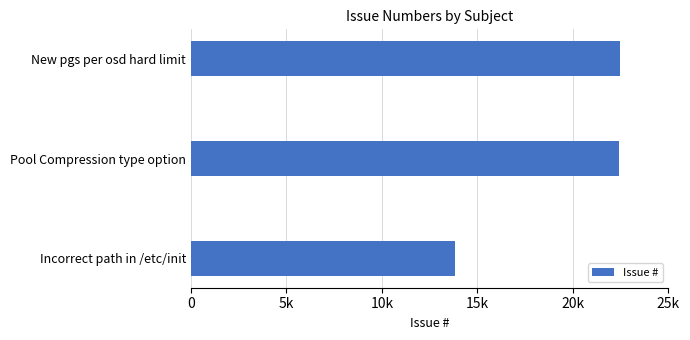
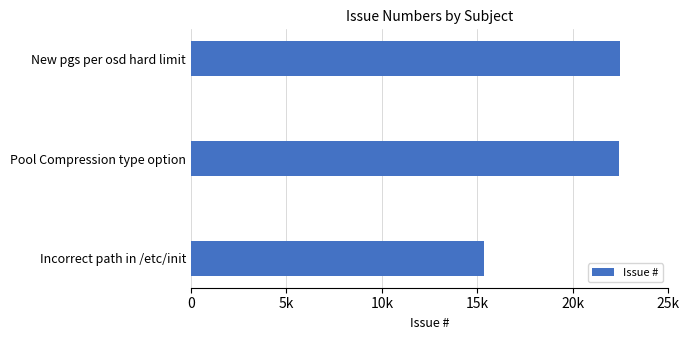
Incorrect path in /etc/init: 13800 -> 15300
